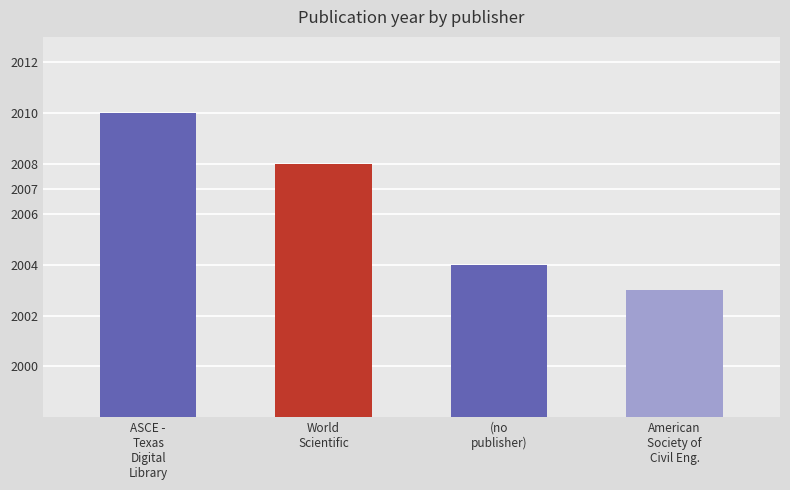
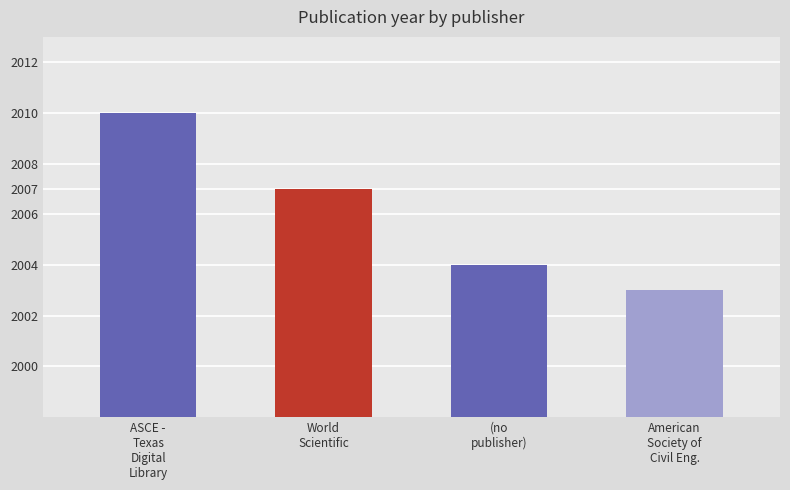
World Scientific: 2008 -> 2007
